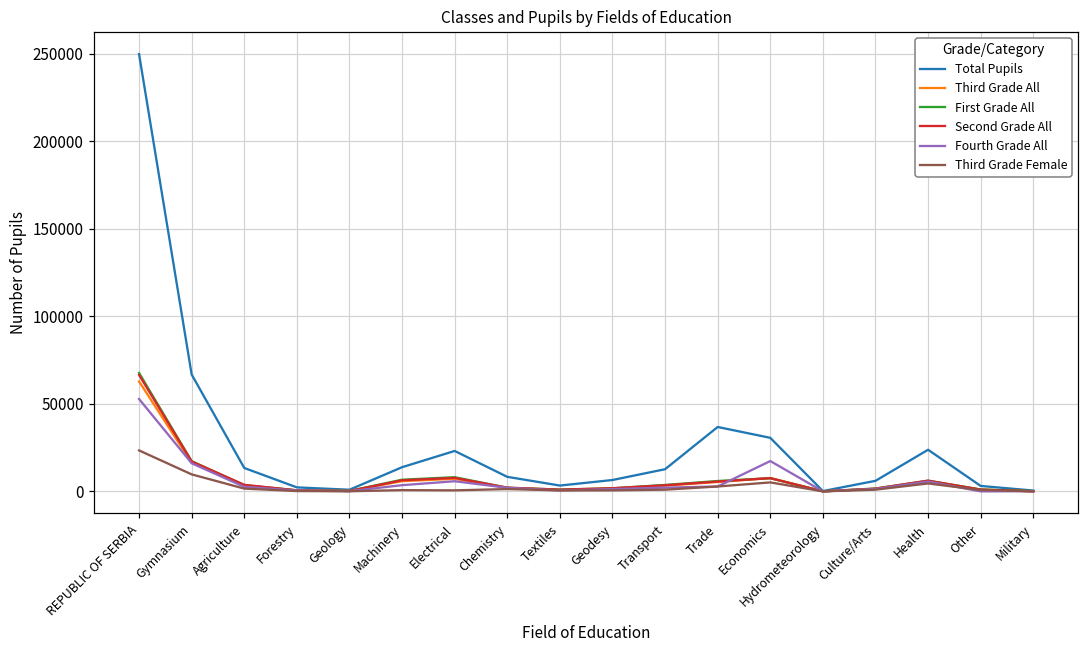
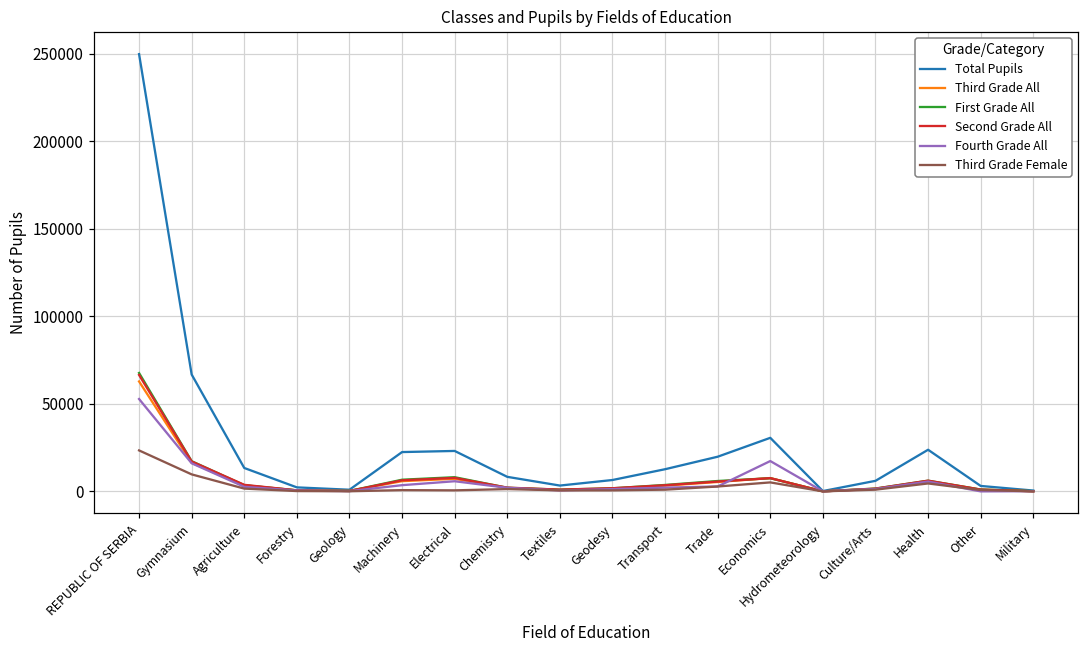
Total Pupils, Machinery: 14000 -> 22000
Total Pupils, Trade: 37000 -> 20000
